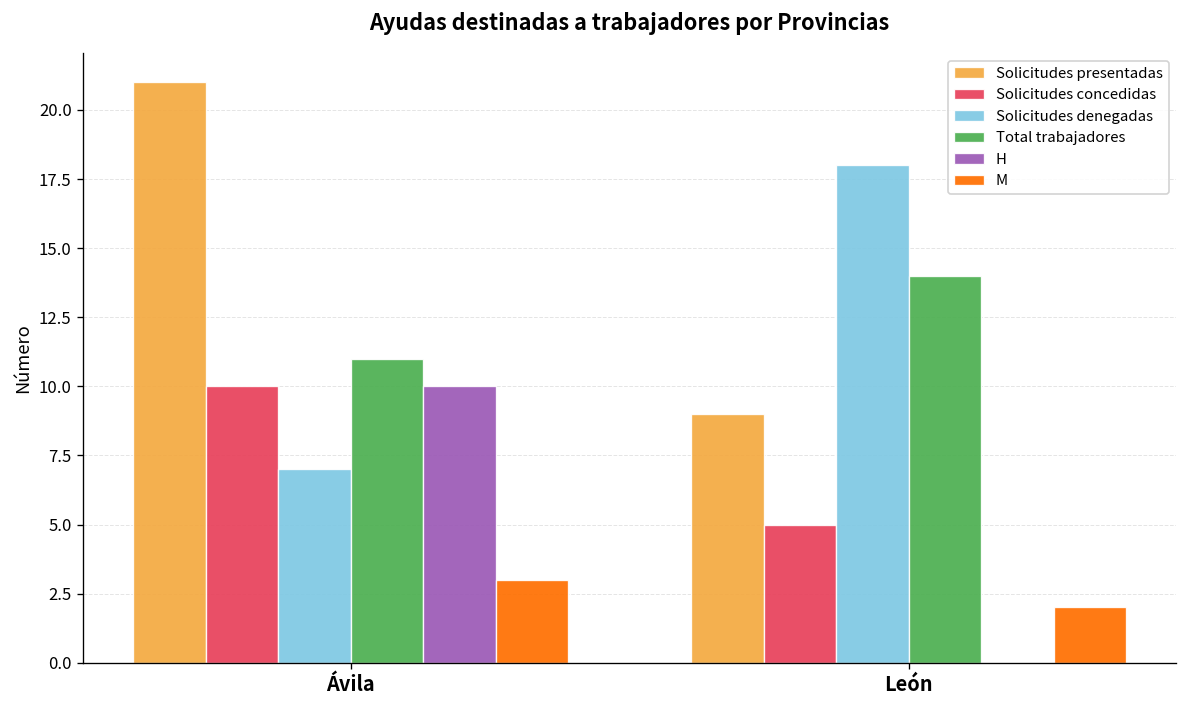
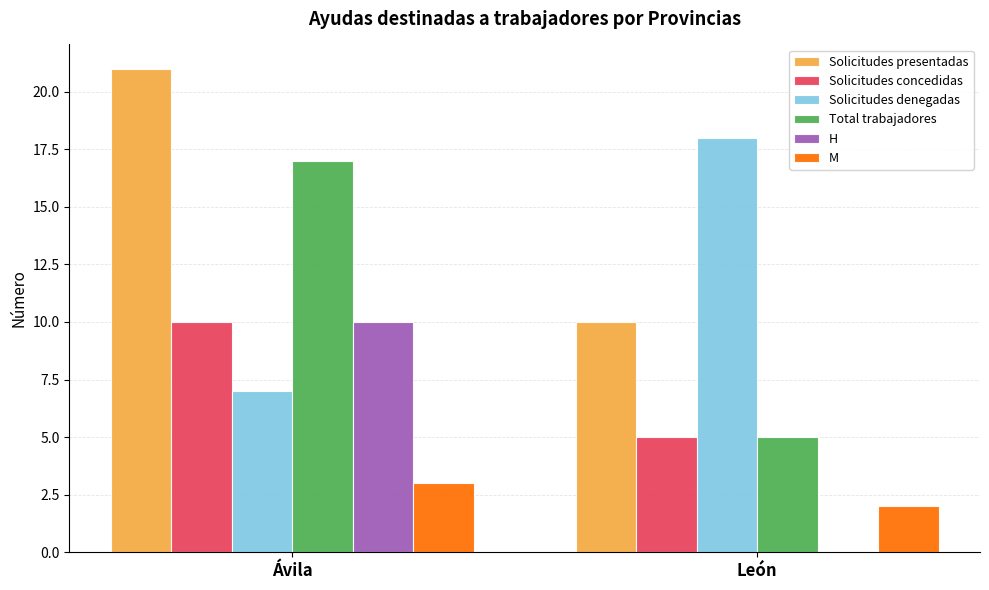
Total trabajadores, Ávila: 11 -> 17
Solicitudes presentadas, León: 9 -> 10
Total trabajadores, León: 14 -> 5
